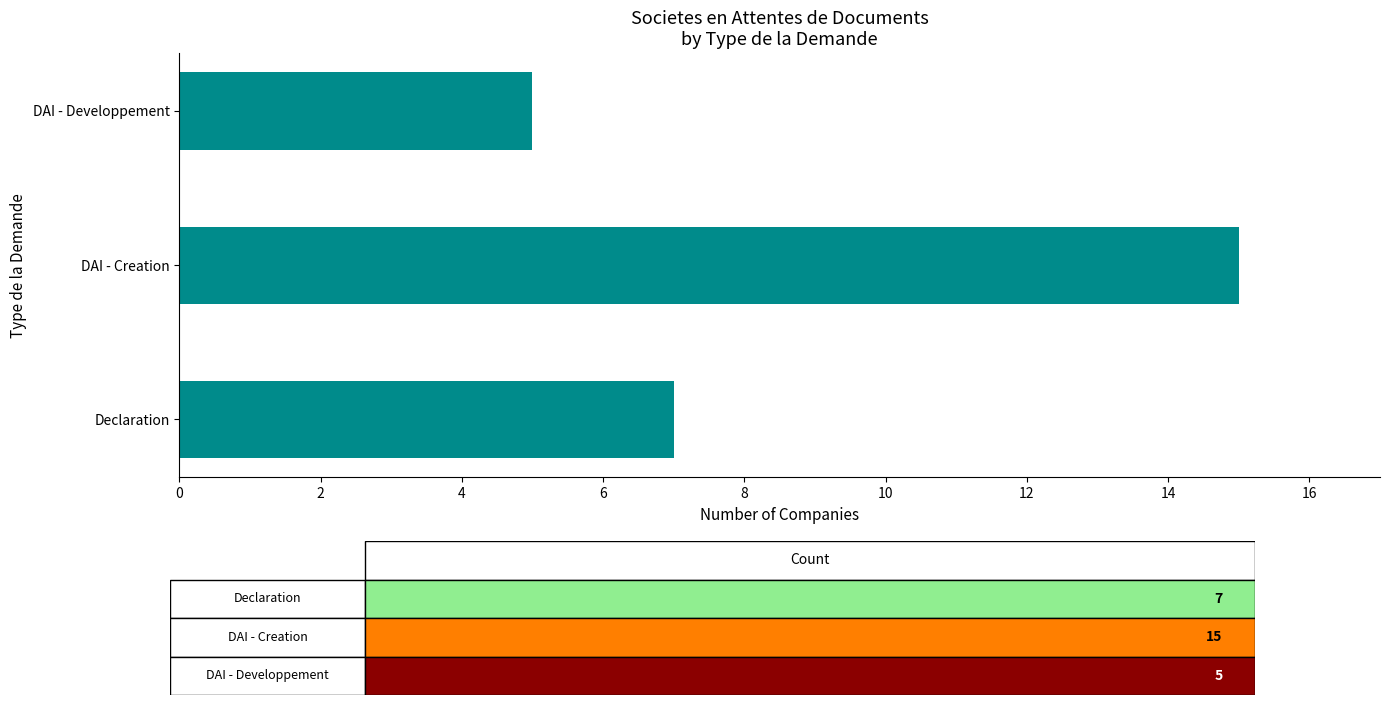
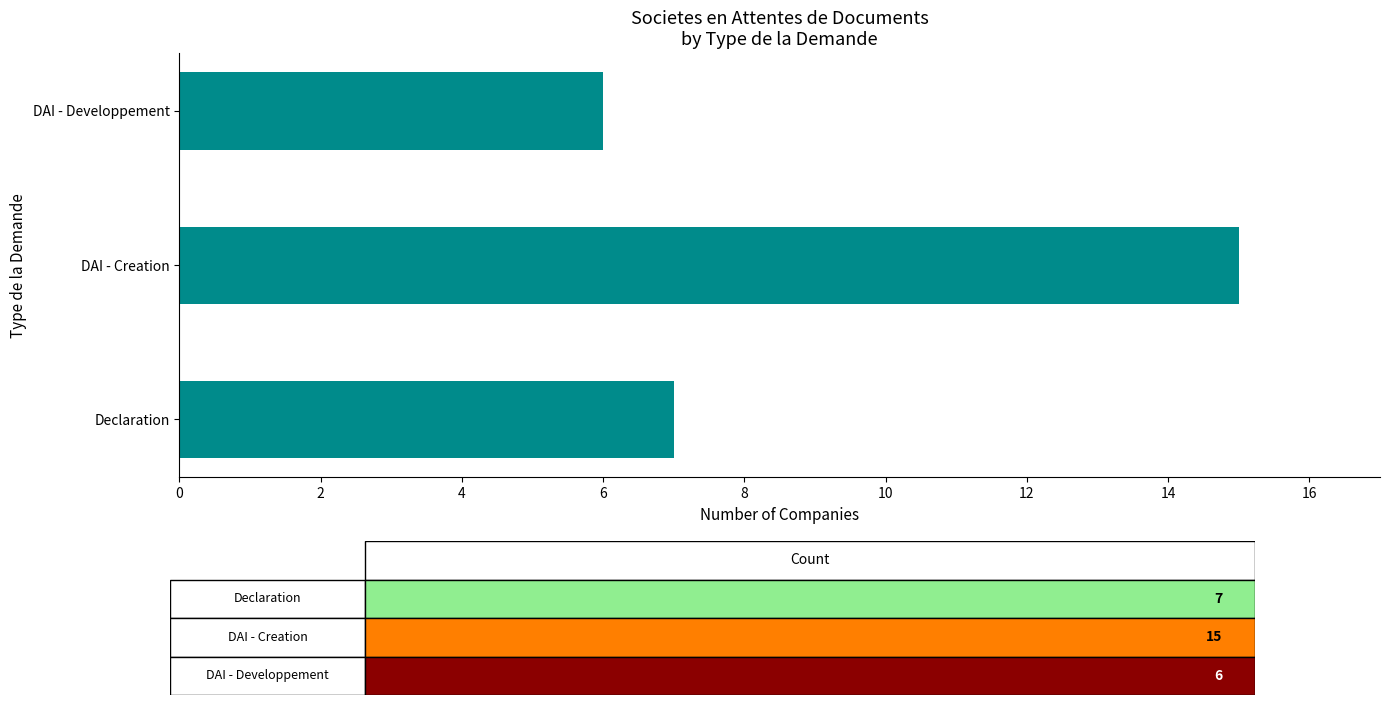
DAI - Developpement: 5 -> 6
